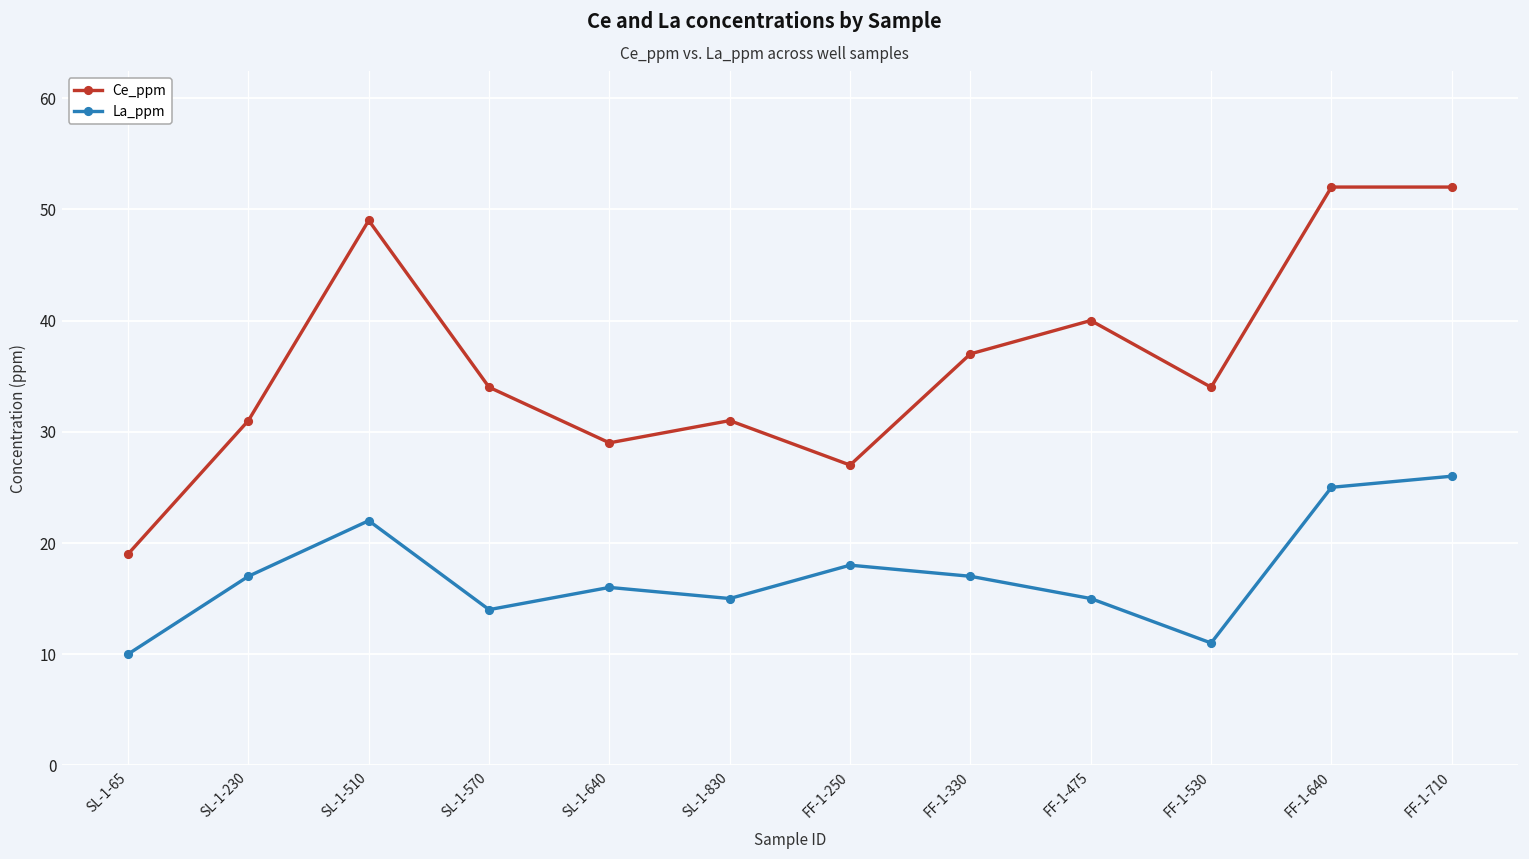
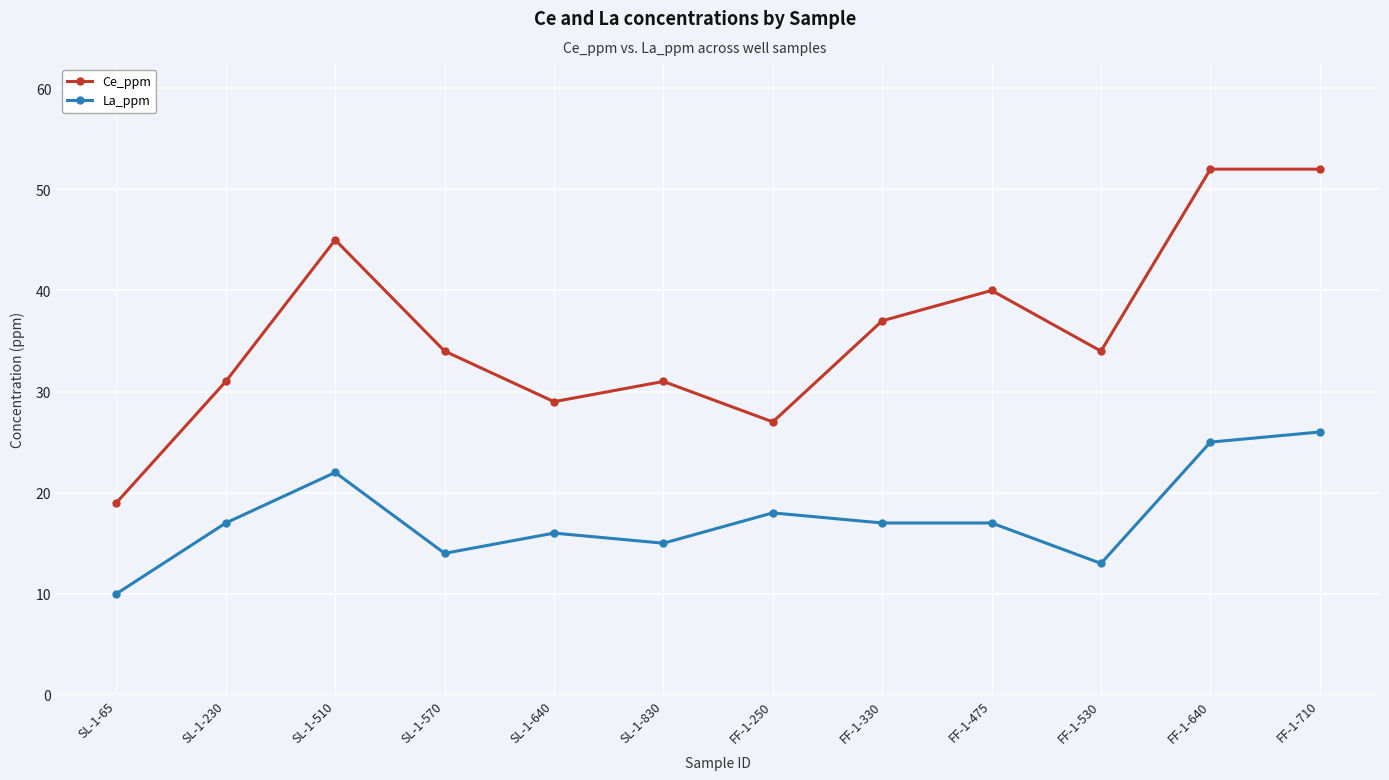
Ce_ppm, SL-1-510: 49 -> 45
La_ppm, FF-1-475: 15 -> 17
La_ppm, FF-1-530: 11 -> 13
